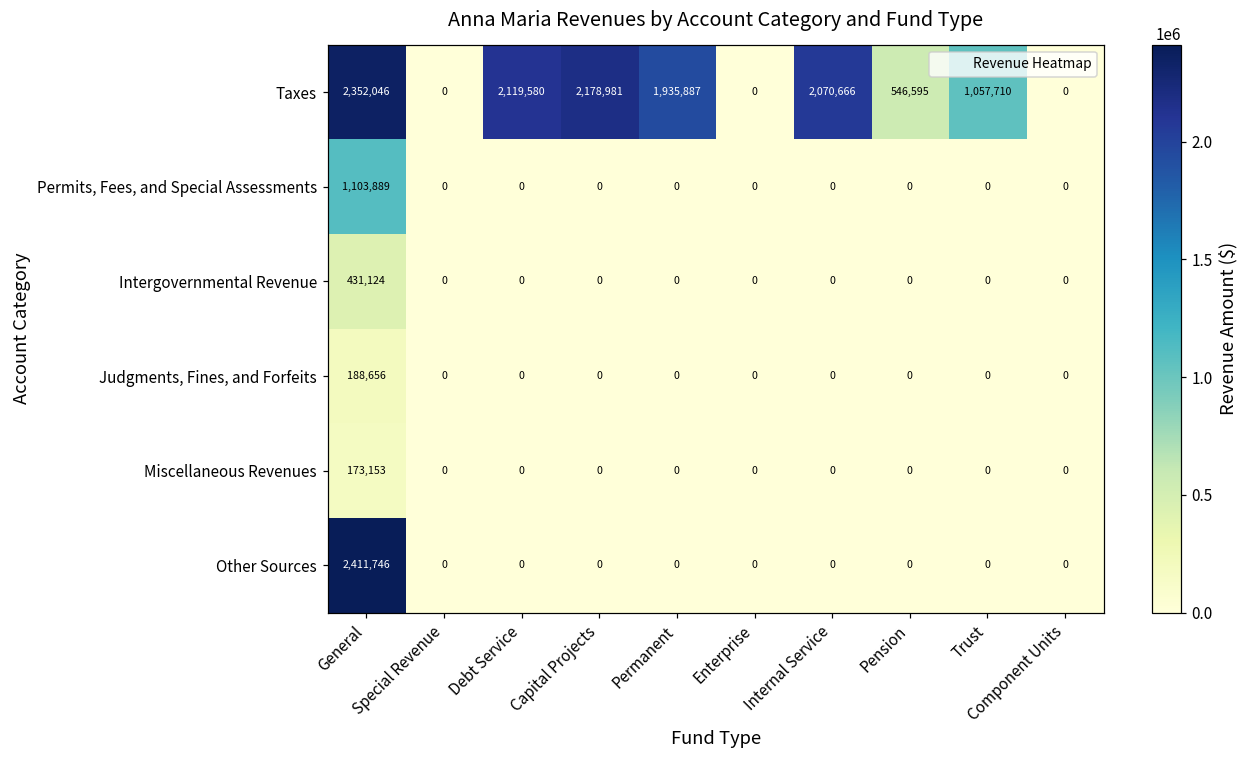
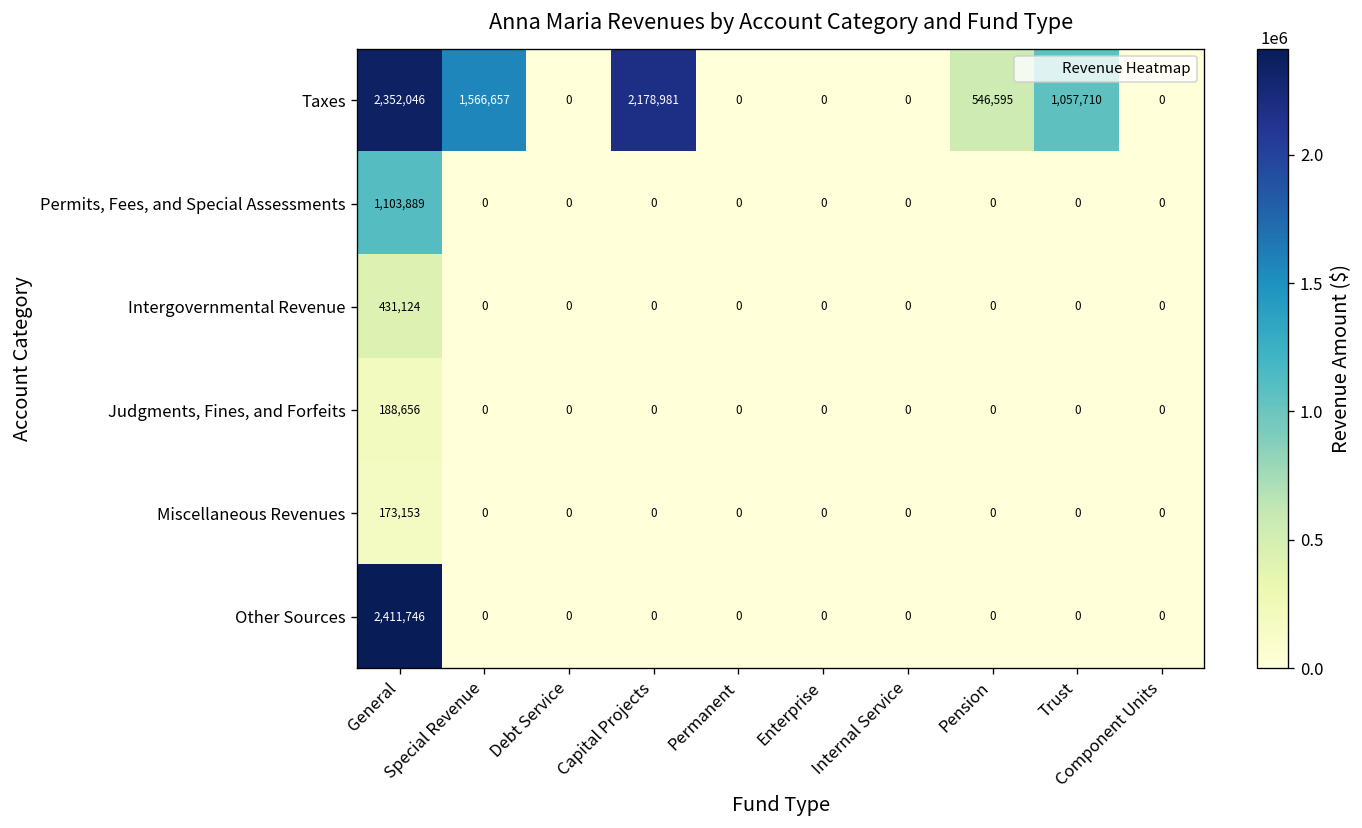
Taxes, Special Revenue: 0 -> 1,566,657
Taxes, Debt Service: 2,119,580 -> 0
Taxes, Permanent: 1,935,887 -> 0
Taxes, Internal Service: 2,070,666 -> 0
